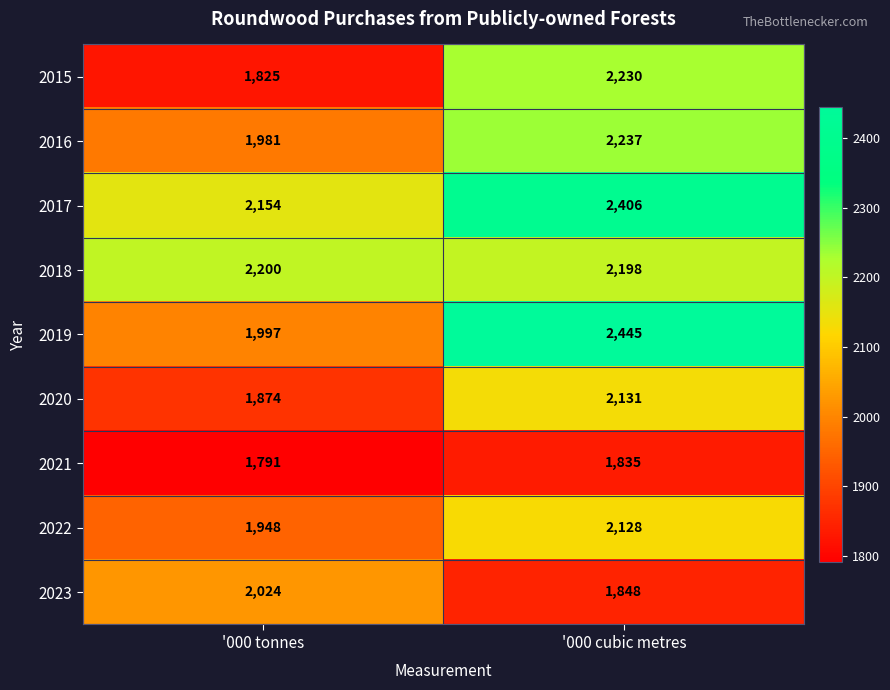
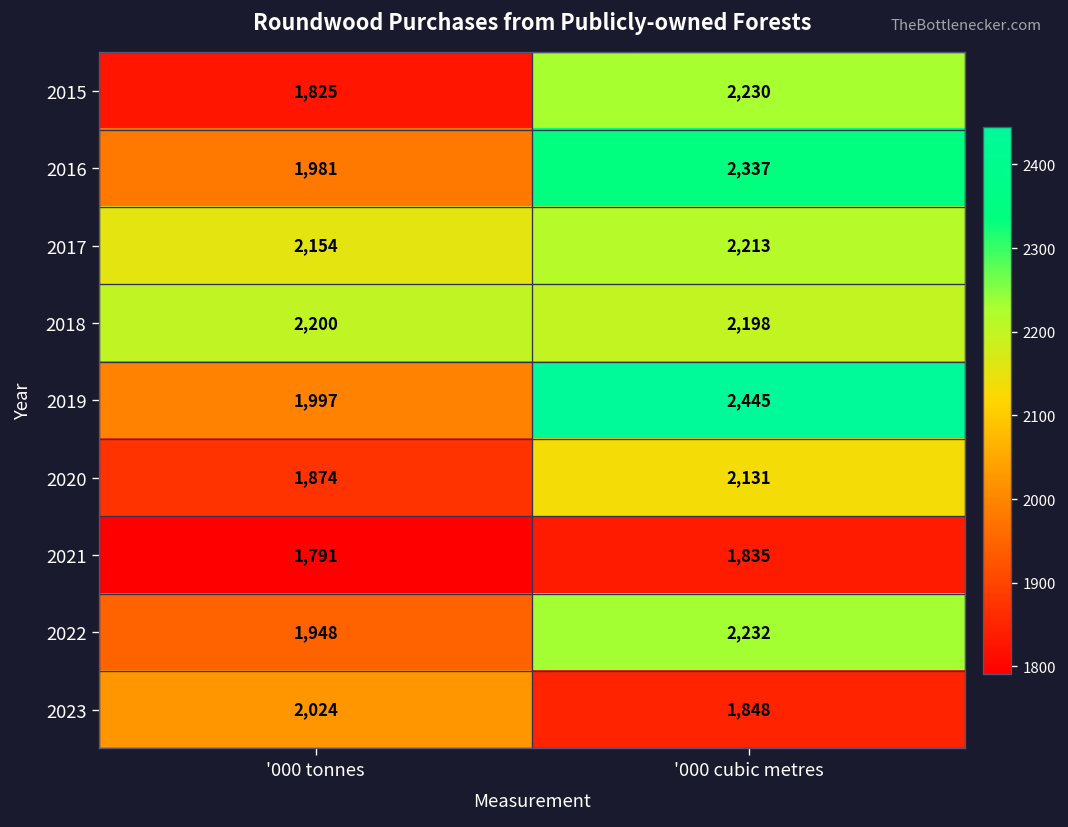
2016, '000 cubic metres: 2,237 -> 2,337
2017, '000 cubic metres: 2,406 -> 2,213
2022, '000 cubic metres: 2,128 -> 2,232
